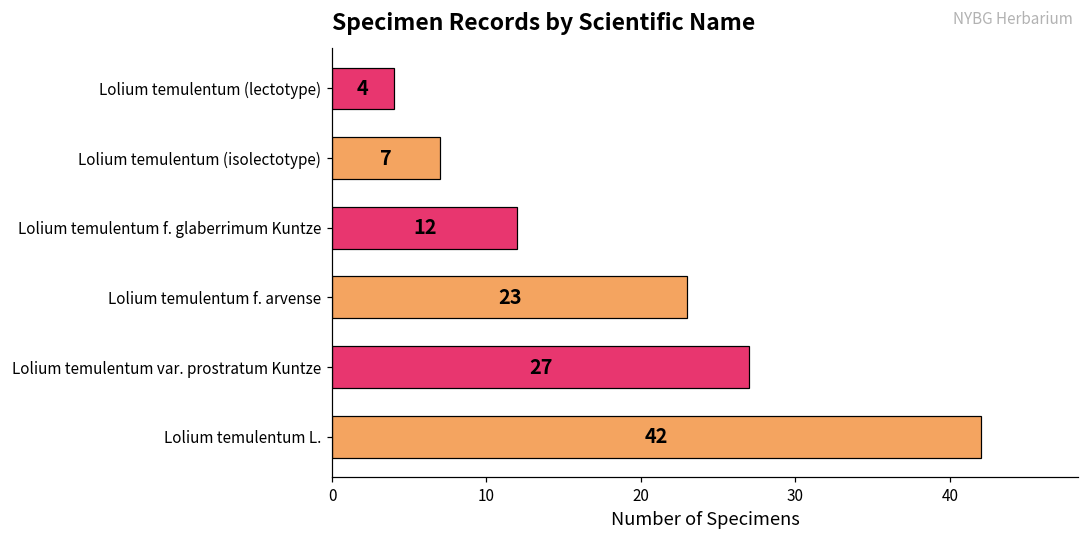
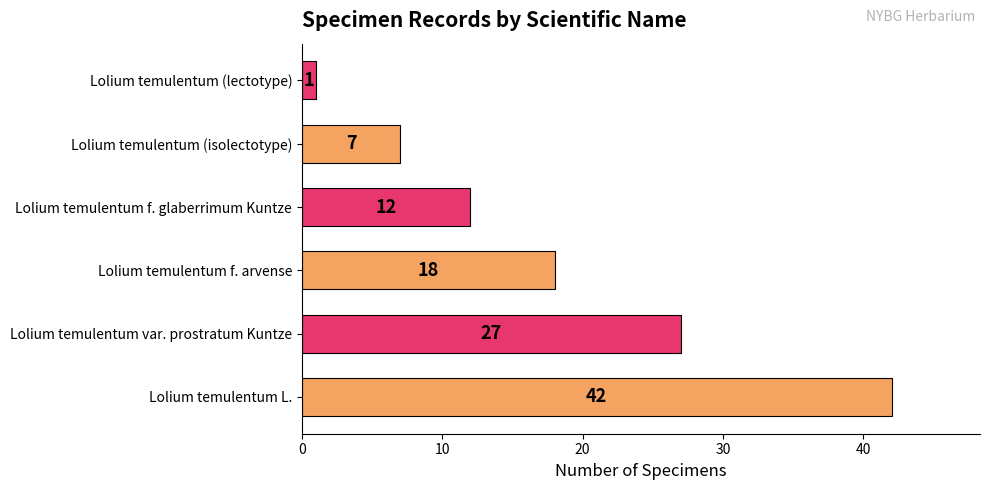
Lolium temulentum (lectotype): 4 -> 1
Lolium temulentum f. arvense: 23 -> 18
